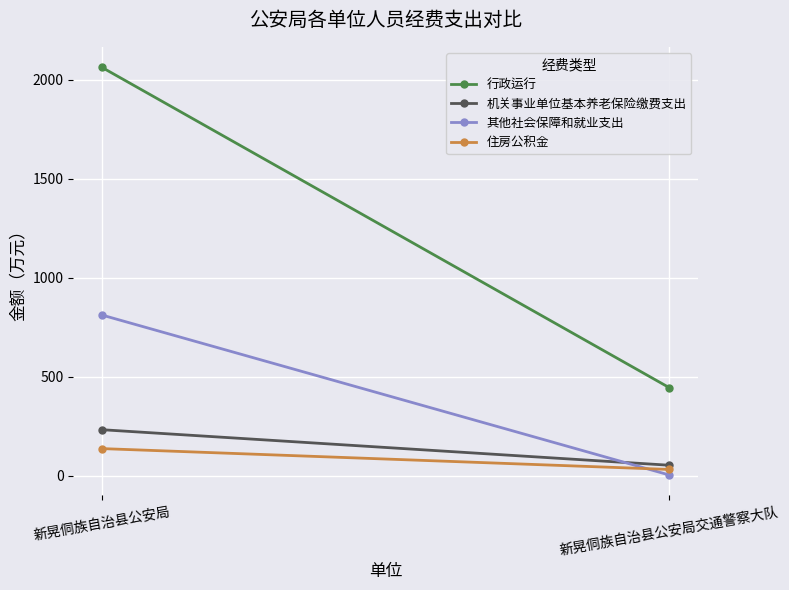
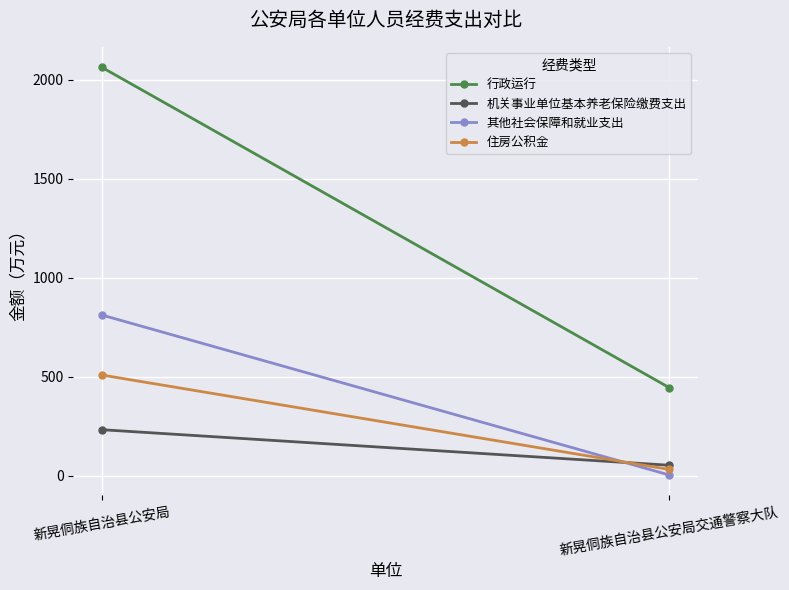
住房公积金, 新晃侗族自治县公安局: 140 -> 510
